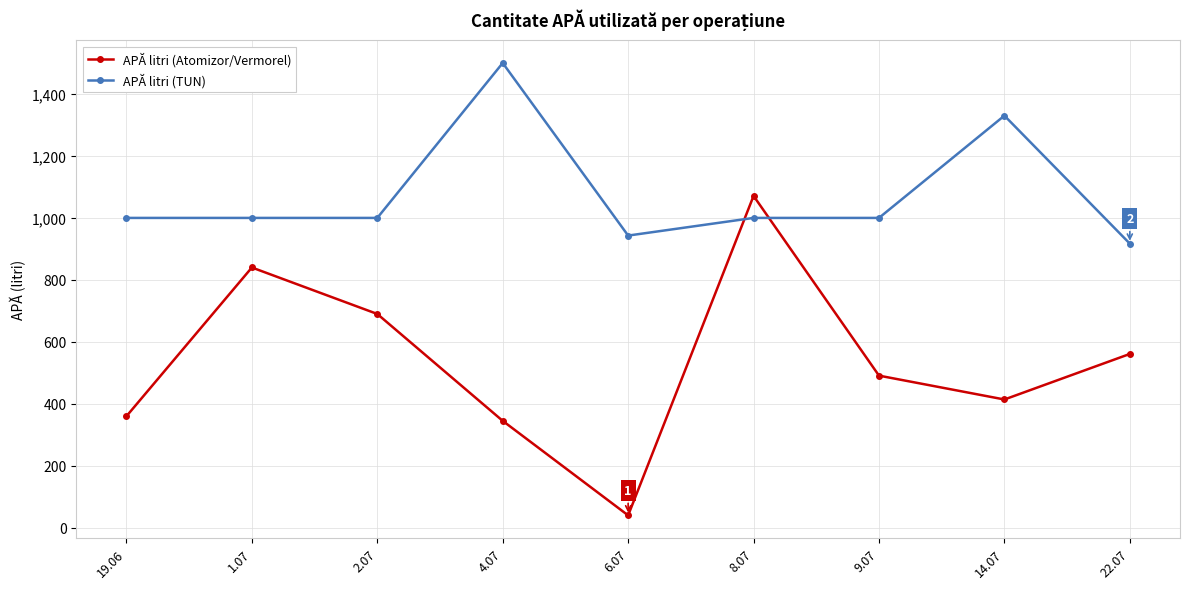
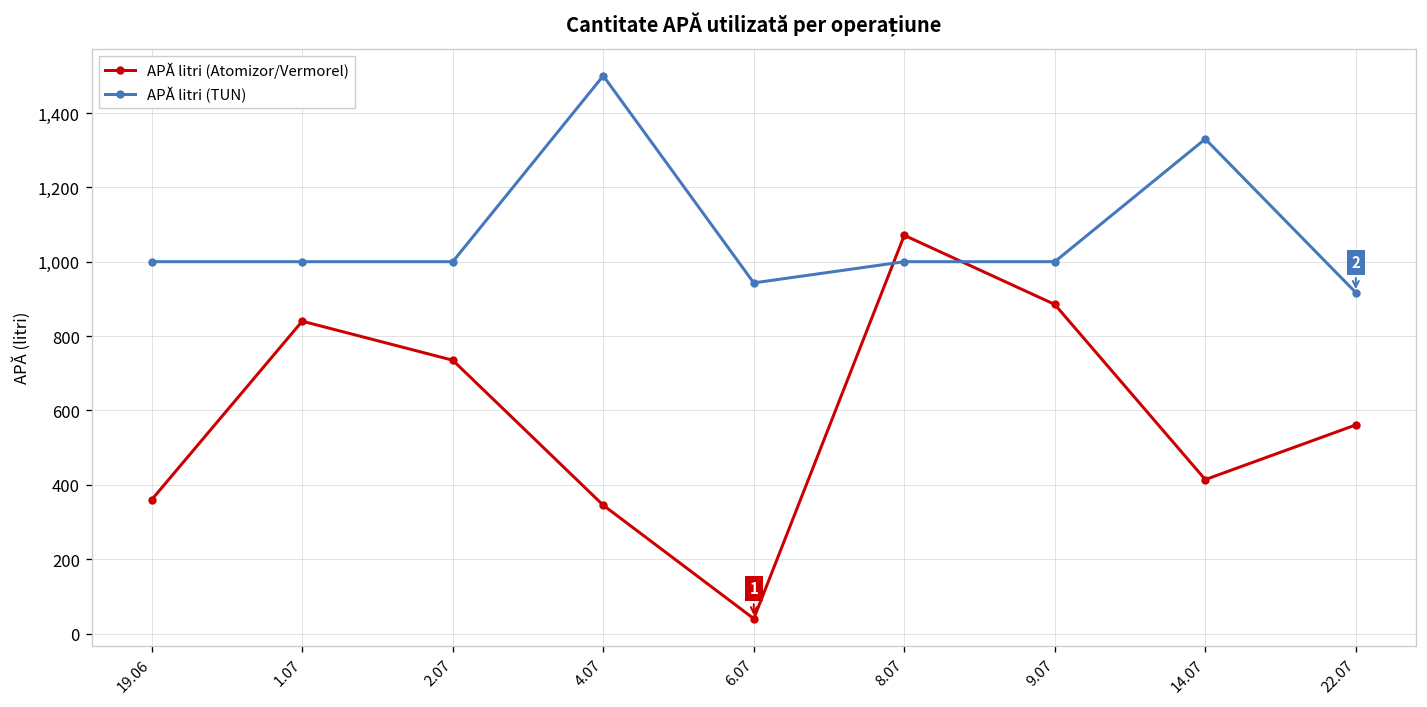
APĂ litri (Atomizor/Vermorel), 2.07: 690 -> 740
APĂ litri (Atomizor/Vermorel), 9.07: 490 -> 890
